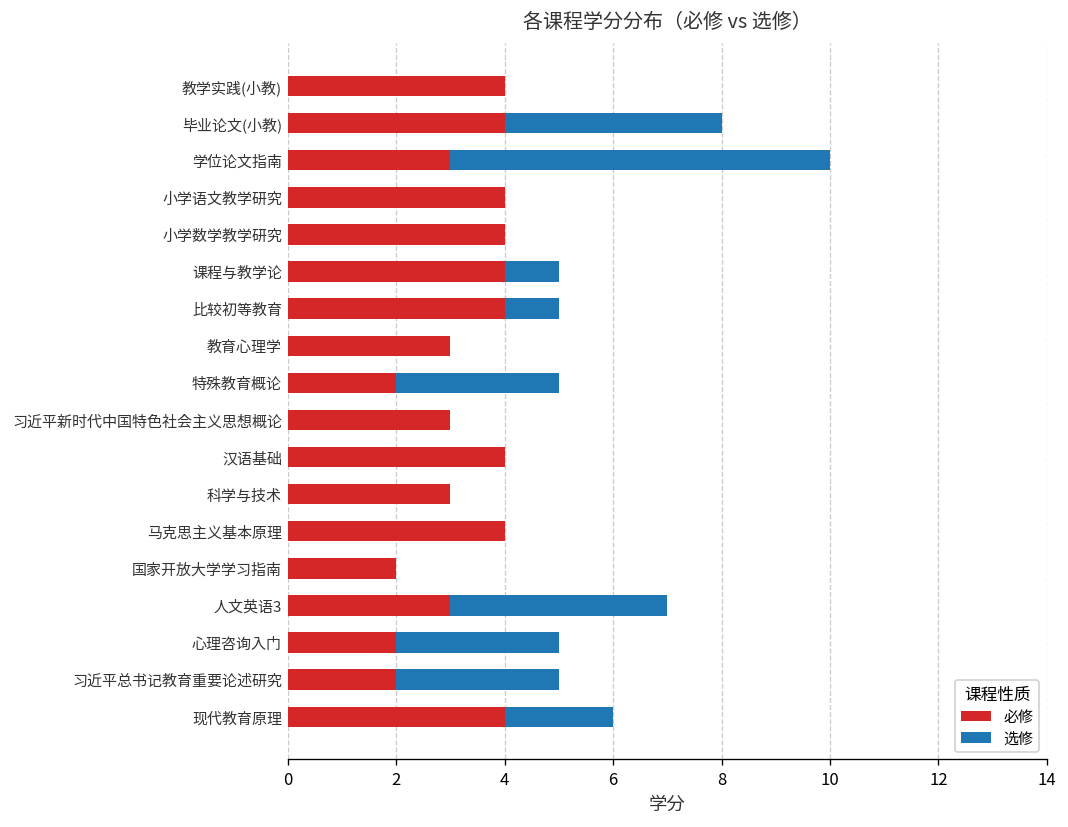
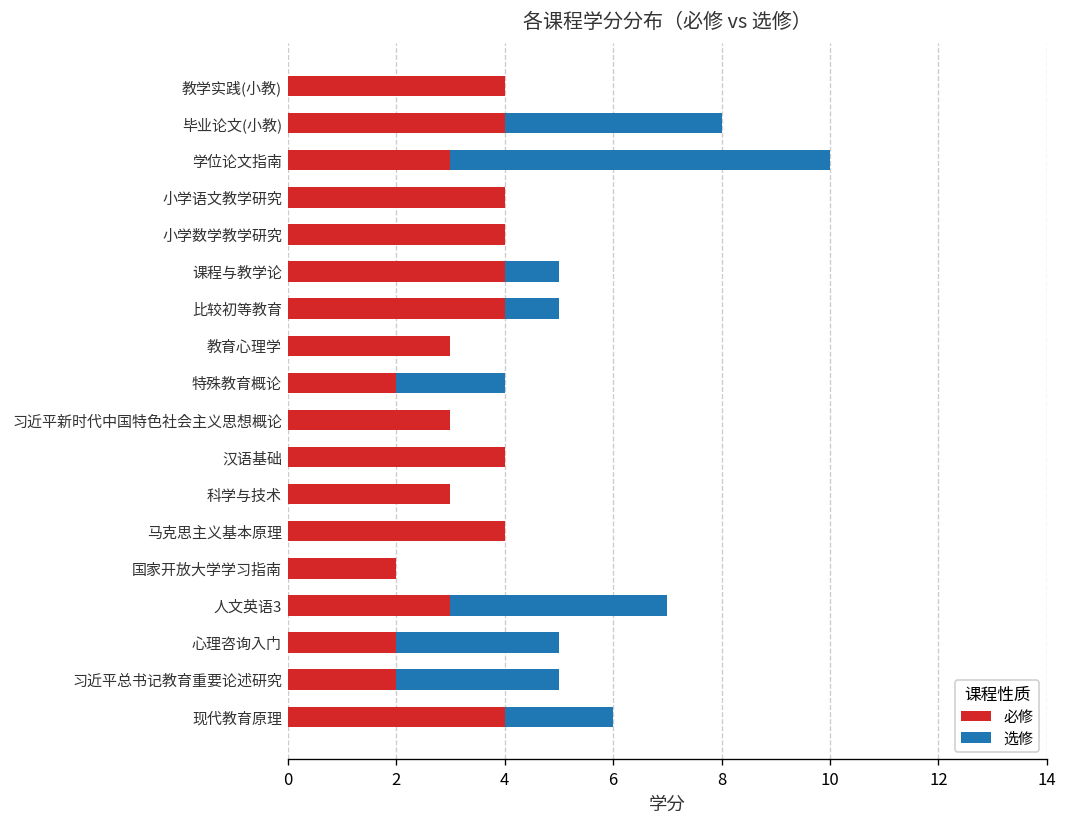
选修, 特殊教育概论: 3 -> 2
